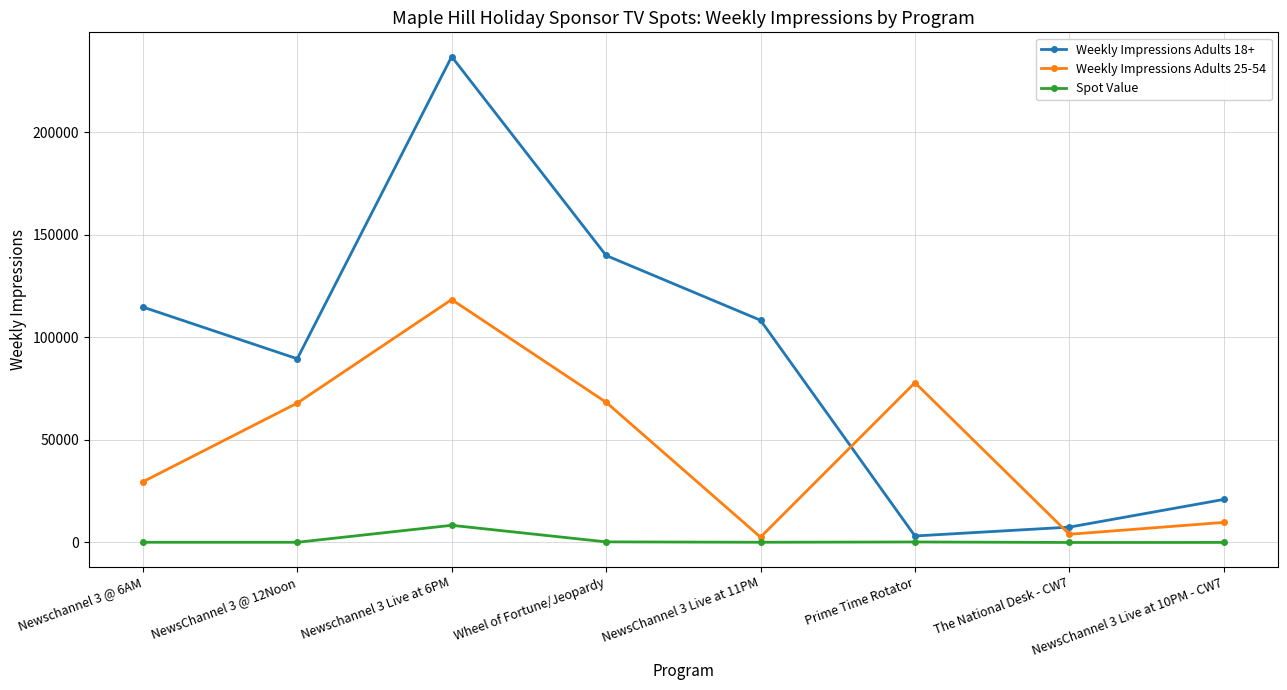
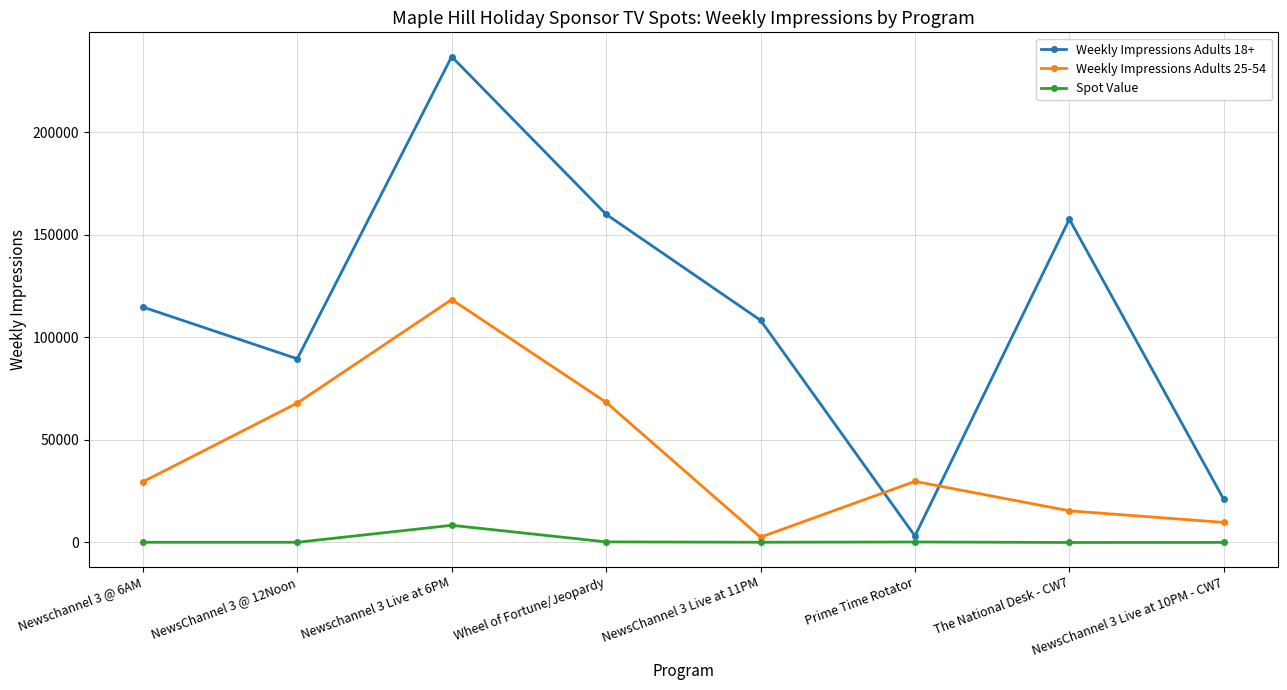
Weekly Impressions Adults 18+, Wheel of Fortune/Jeopardy: 140000 -> 160000
Weekly Impressions Adults 25-54, Prime Time Rotator: 78000 -> 30000
Weekly Impressions Adults 18+, The National Desk - CW7: 8000 -> 158000
Weekly Impressions Adults 25-54, The National Desk - CW7: 4000 -> 15000
